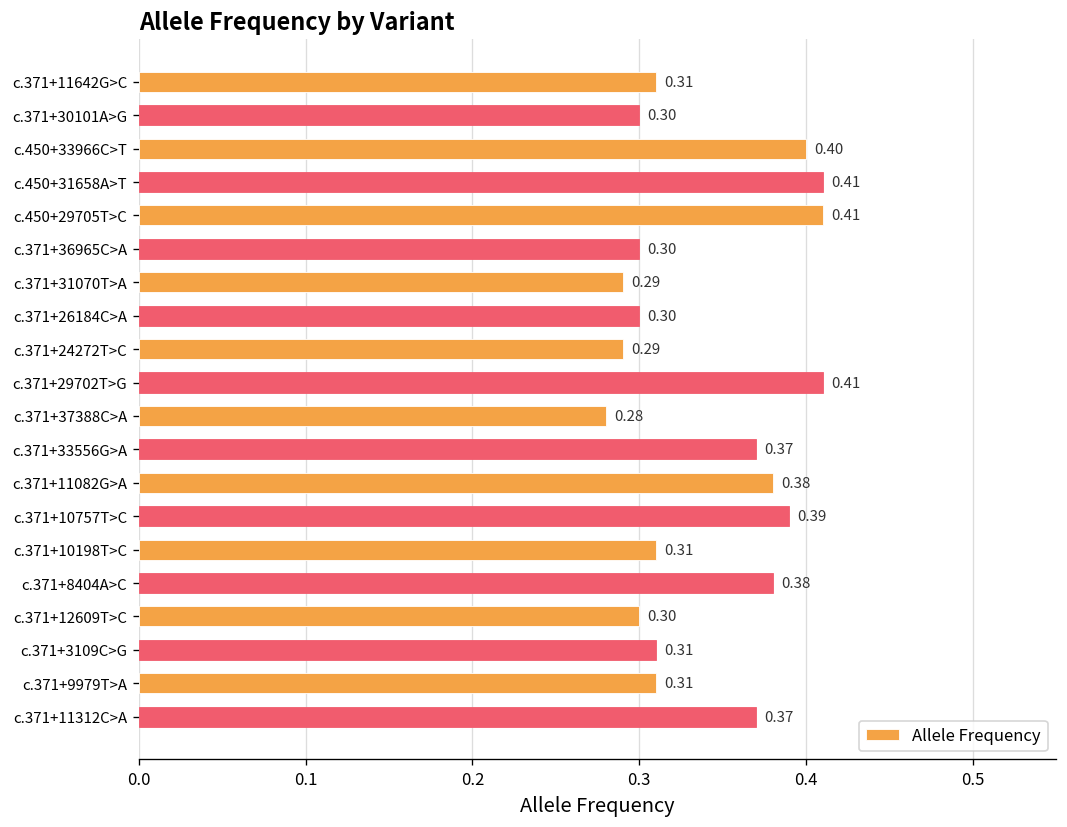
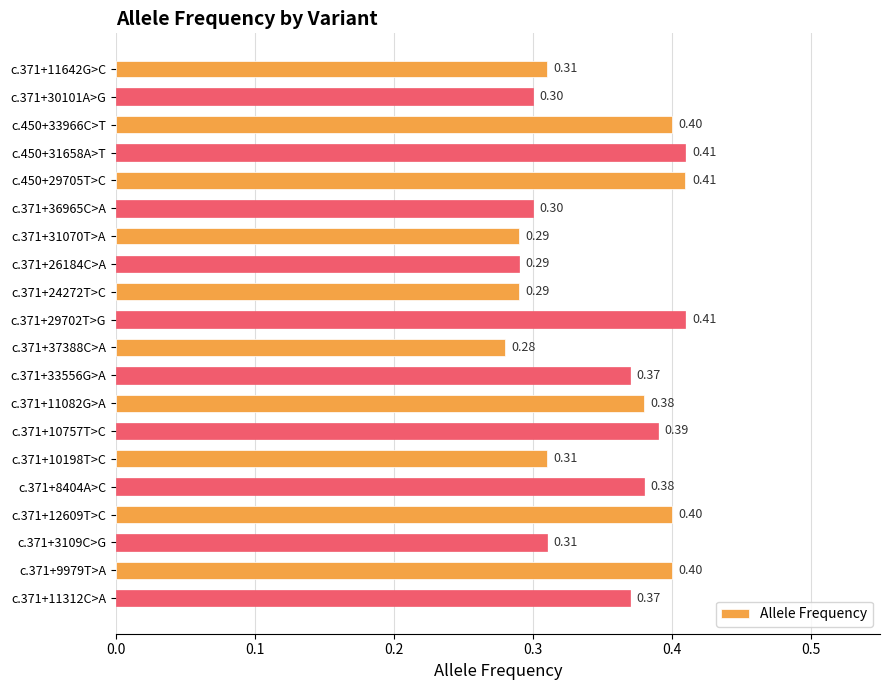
c.371+26184C>A: 0.30 -> 0.29
c.371+12609T>C: 0.30 -> 0.40
c.371+9979T>A: 0.31 -> 0.40
